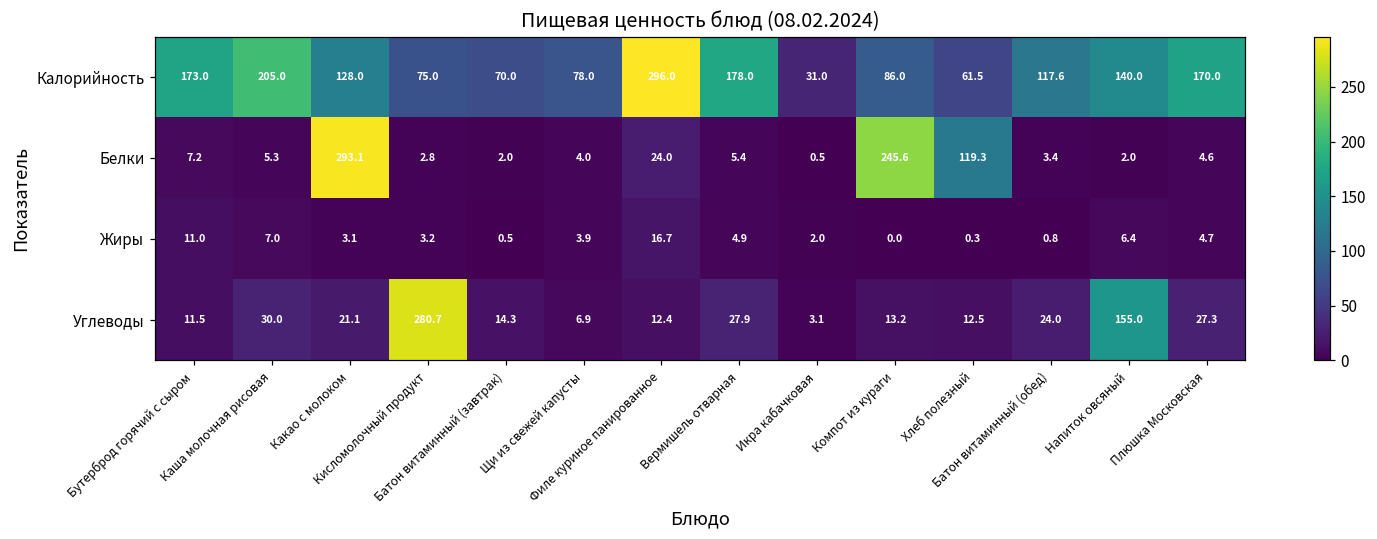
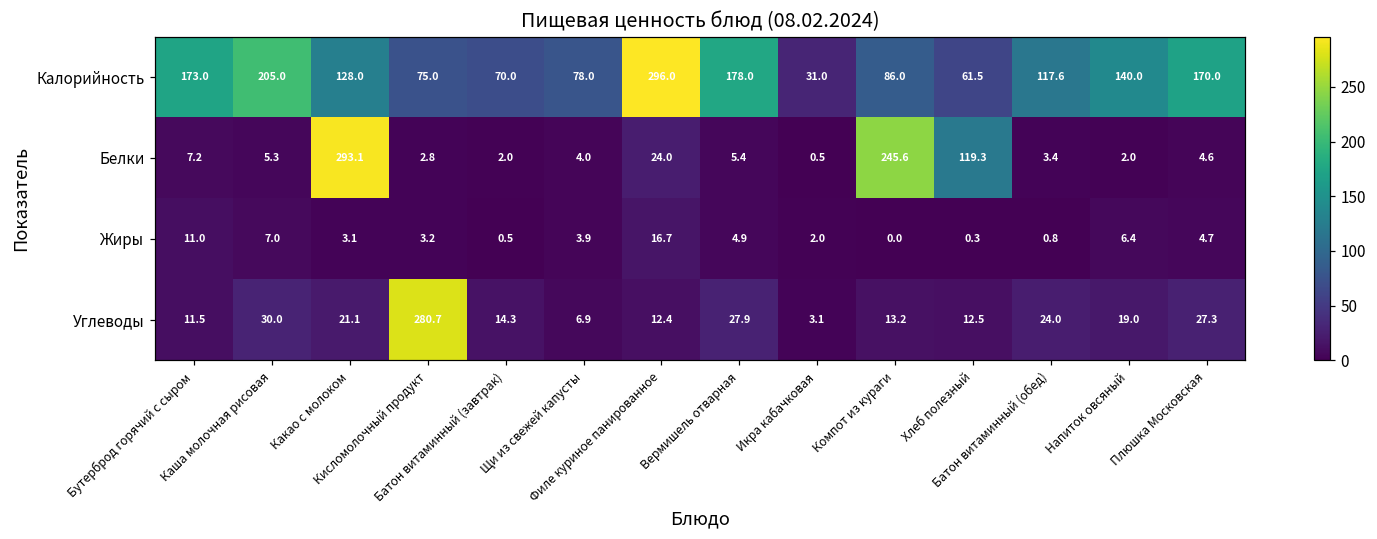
Углеводы, Напиток овсяный: 155.0 -> 19.0
